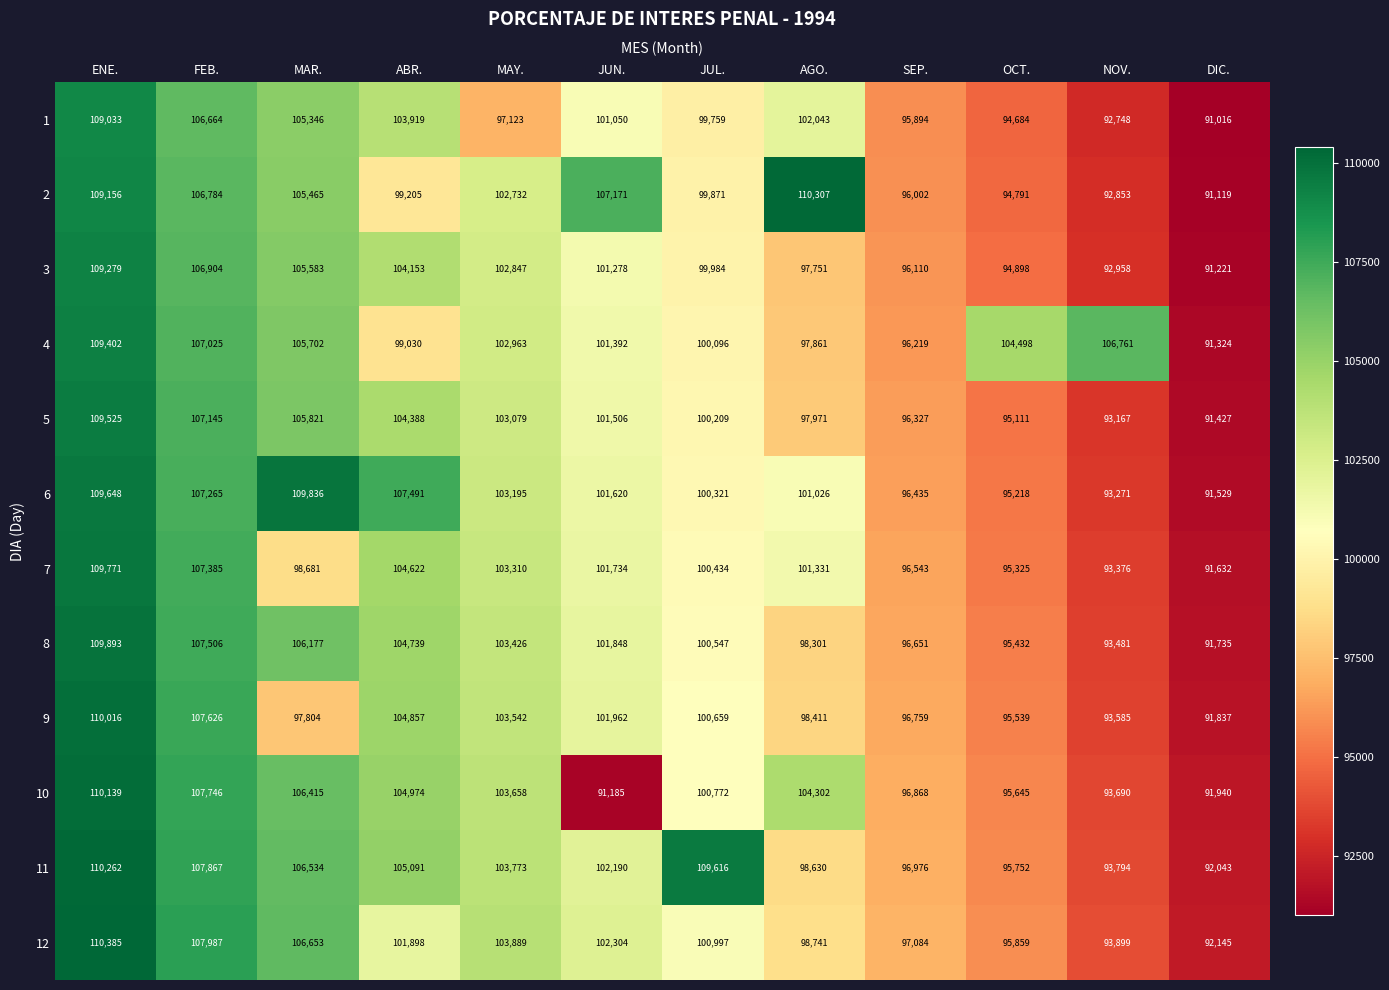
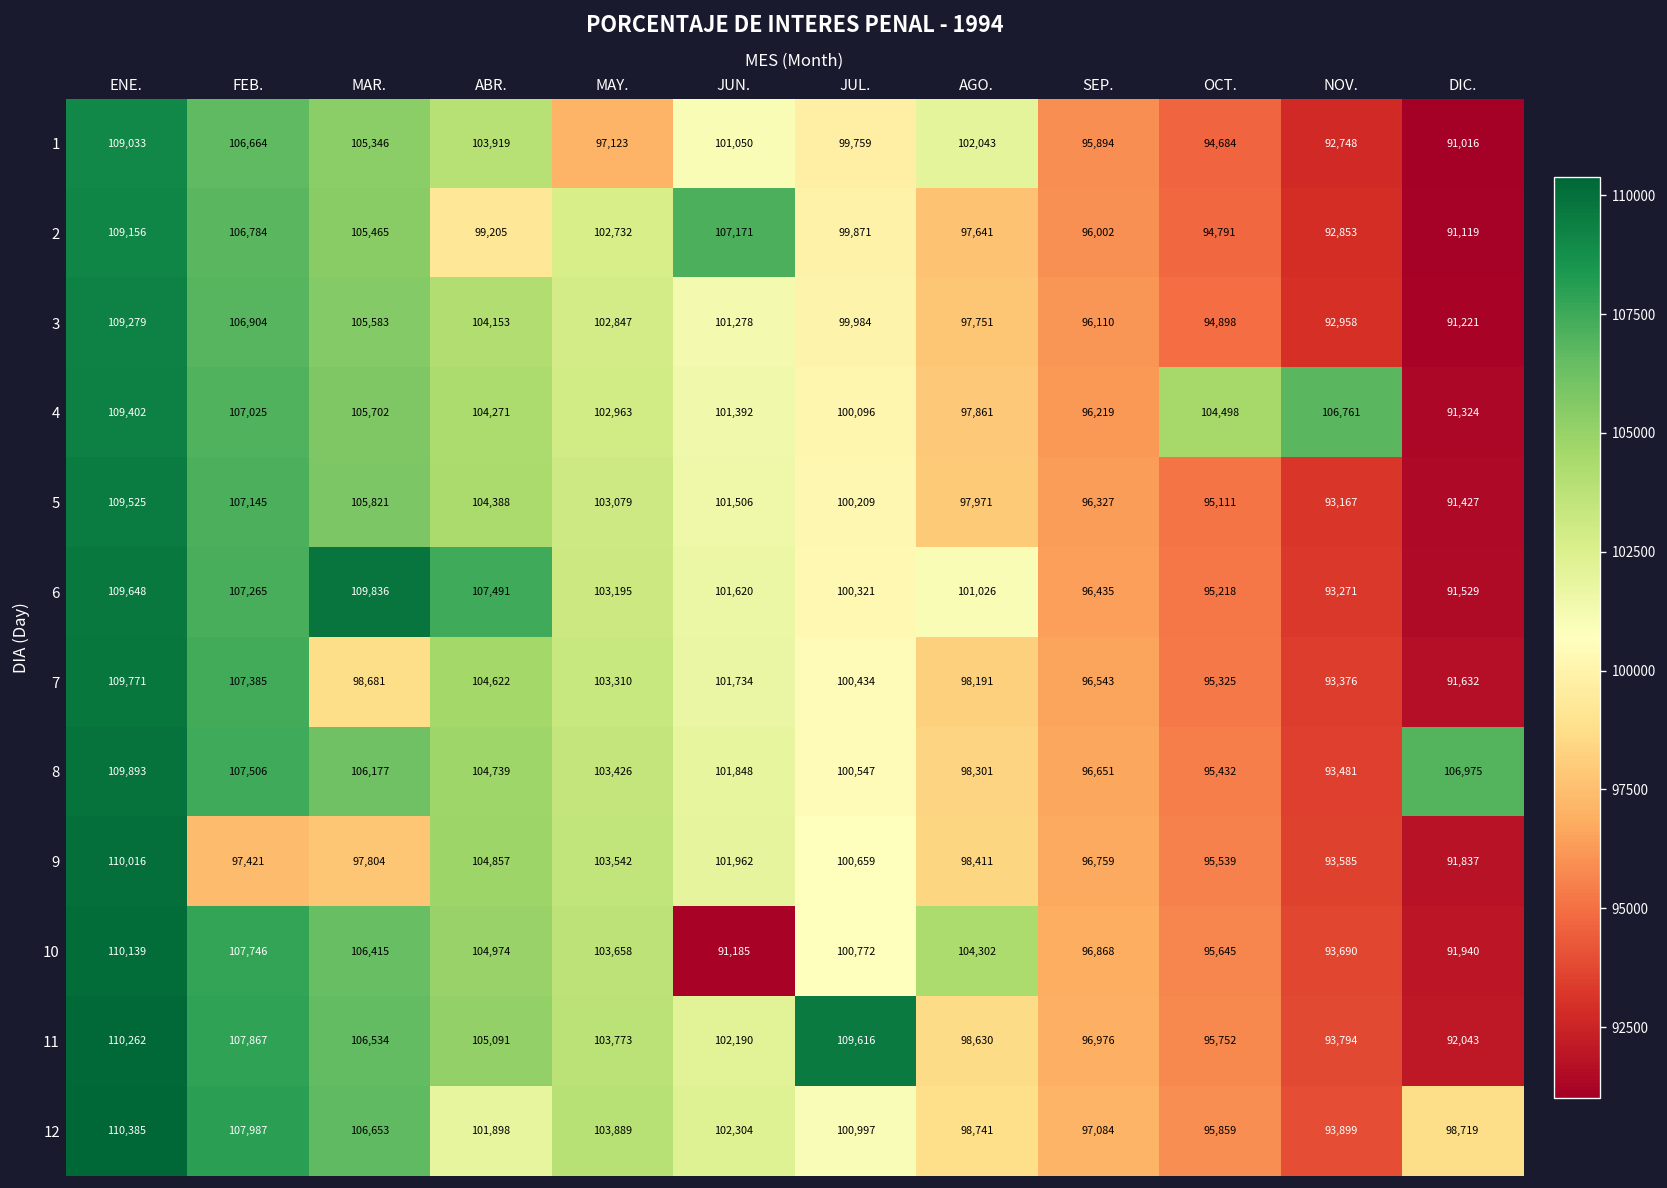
2, AGO.: 110,307 -> 97,641
4, ABR.: 99,030 -> 104,271
7, AGO.: 101,331 -> 98,191
8, DIC.: 91,735 -> 106,975
9, FEB.: 107,626 -> 97,421
12, DIC.: 92,145 -> 98,719
